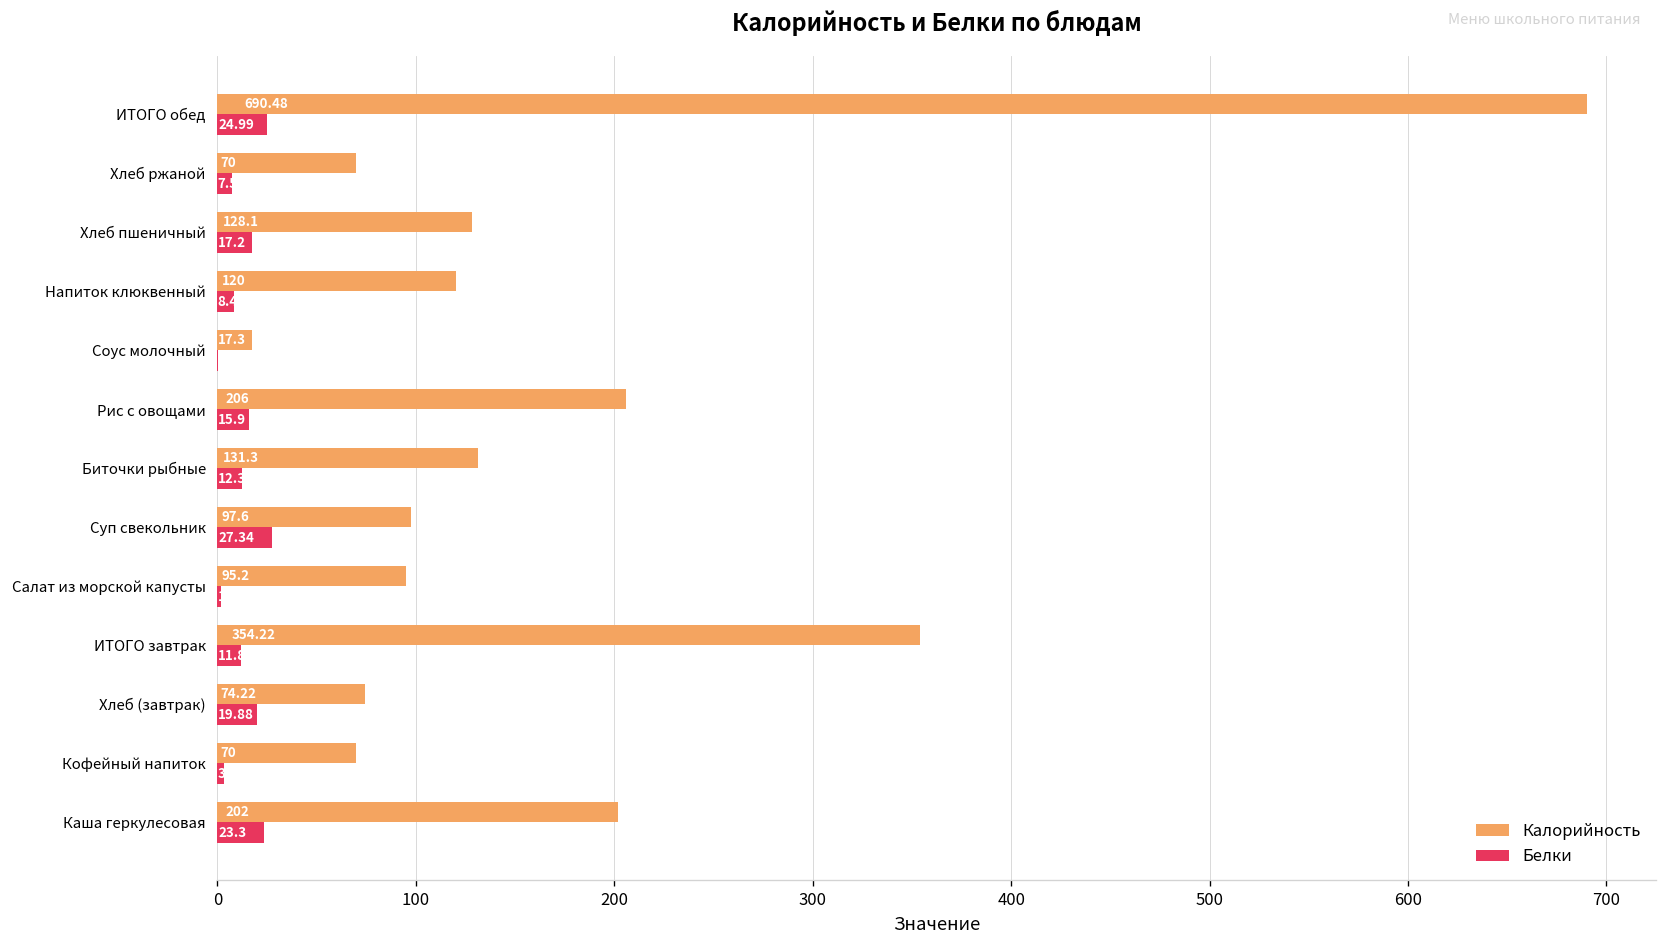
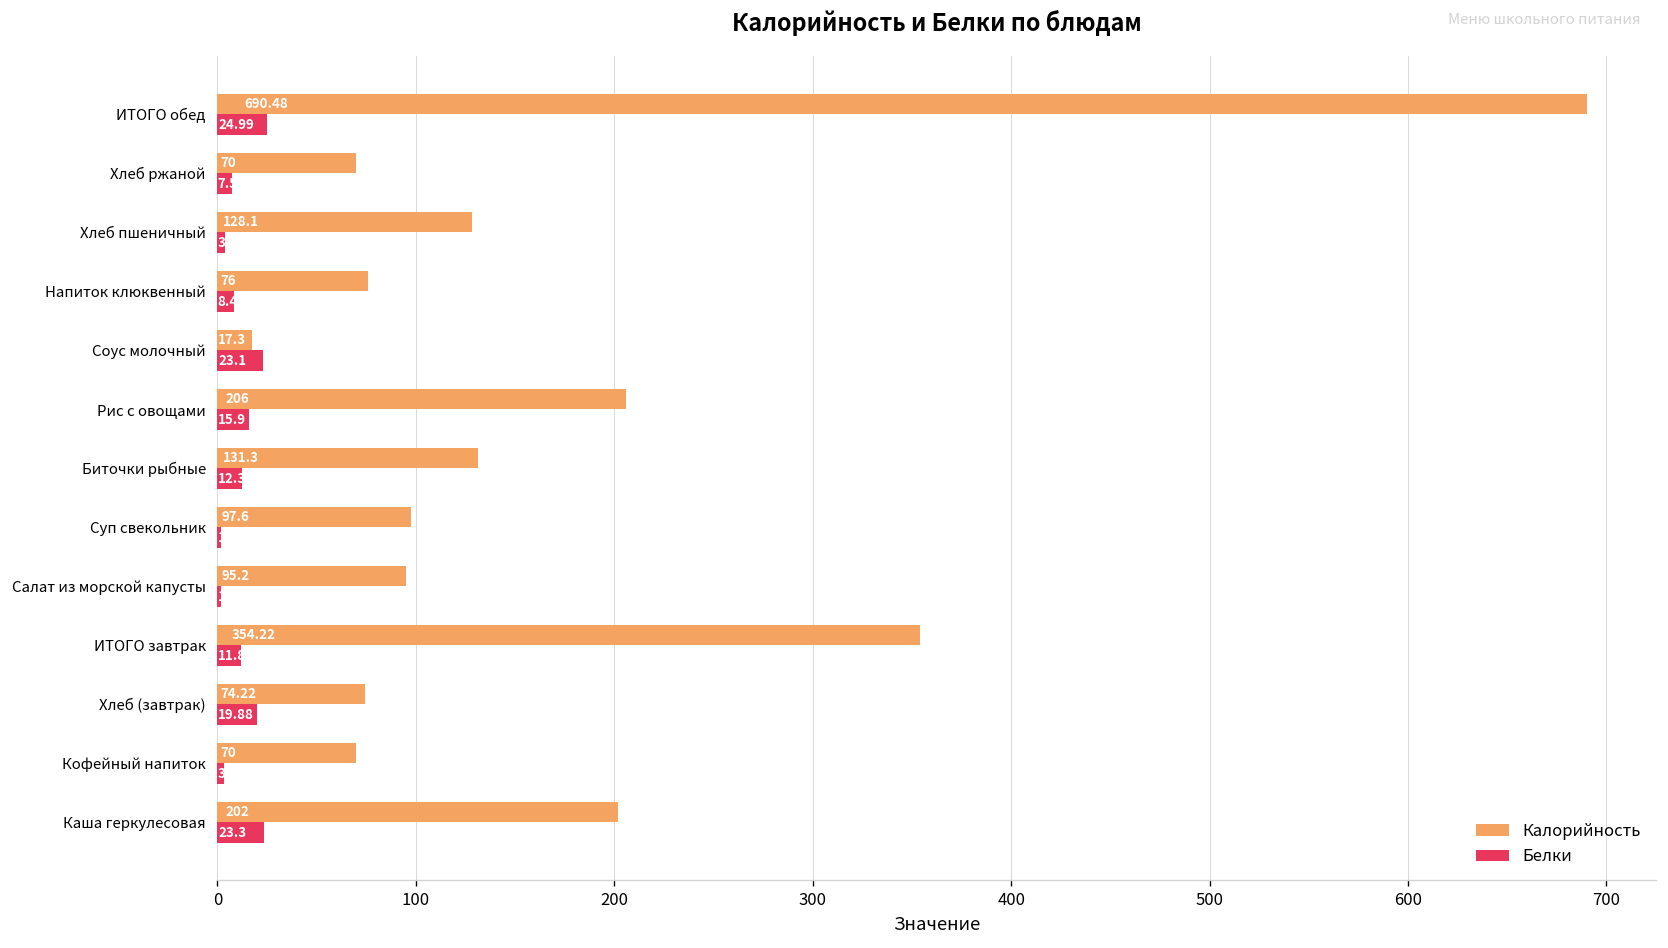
Белки, Хлеб пшеничный: 17 -> 4
Калорийность, Напиток клюквенный: 120 -> 76
Белки, Соус молочный: 0 -> 23
Белки, Суп свекольник: 27 -> 2
